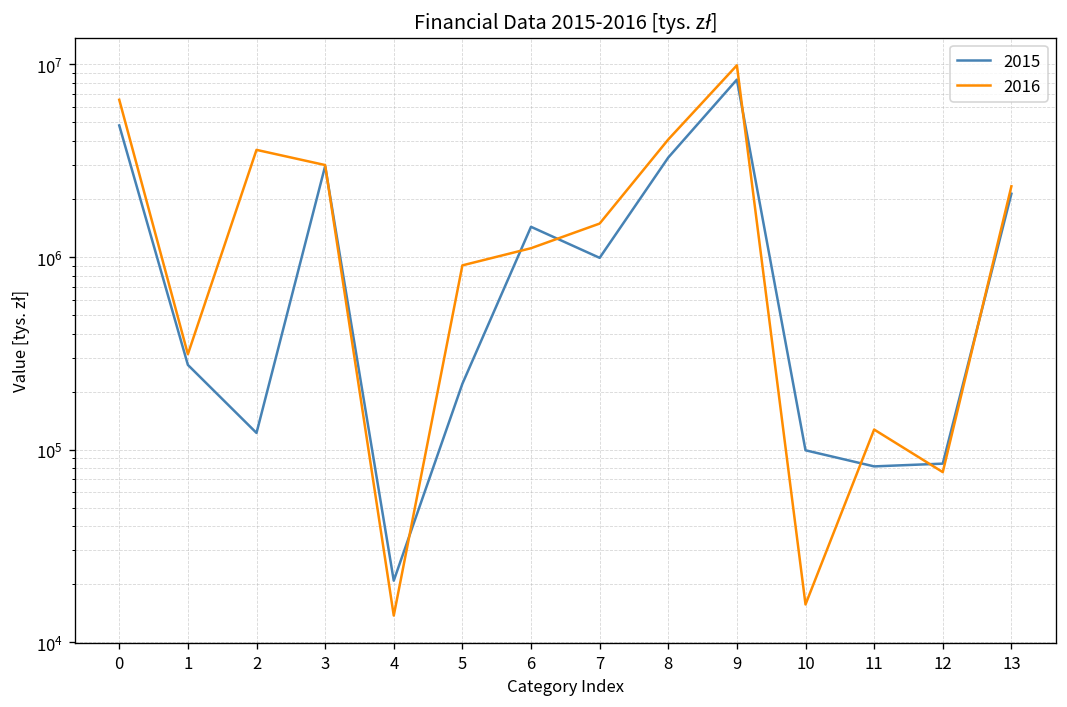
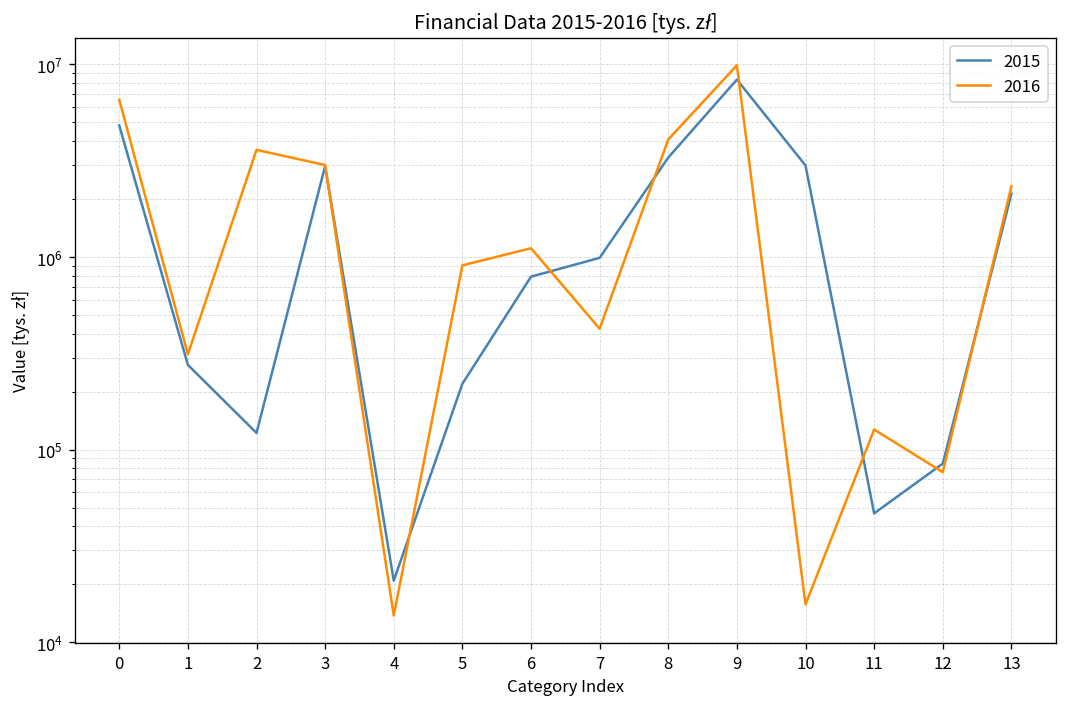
2015, 6: 1400000 -> 800000
2016, 7: 1500000 -> 420000
2015, 10: 100000 -> 3000000
2015, 11: 80000 -> 47000
